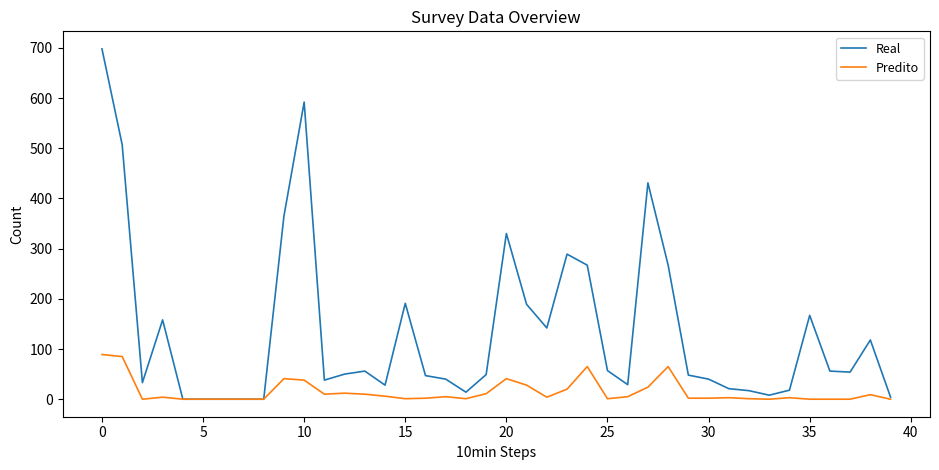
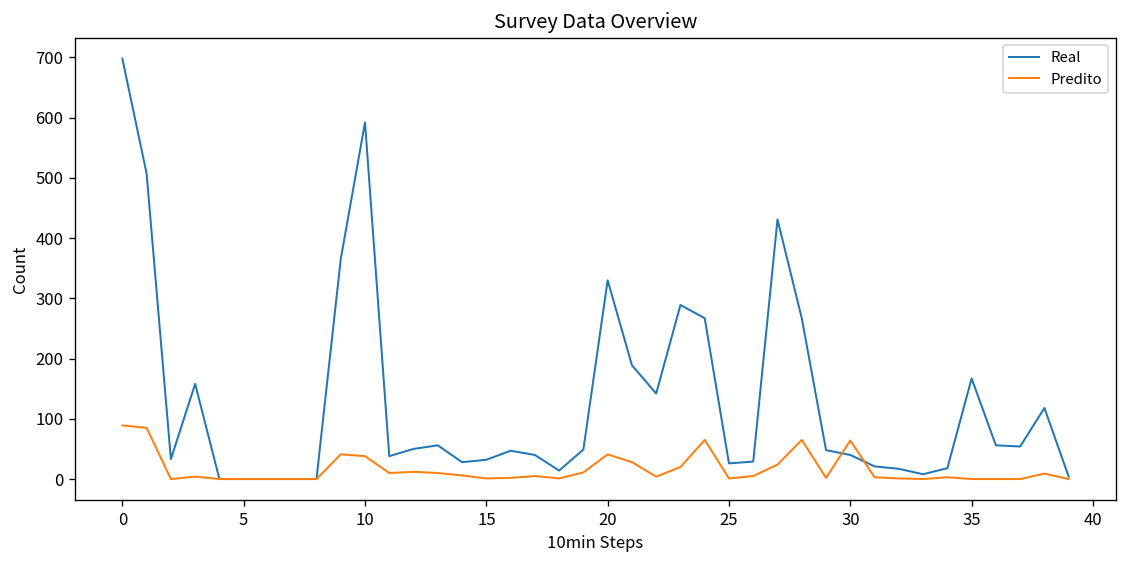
Real, 15: 190 -> 30
Real, 25: 60 -> 30
Predito, 30: 0 -> 60
